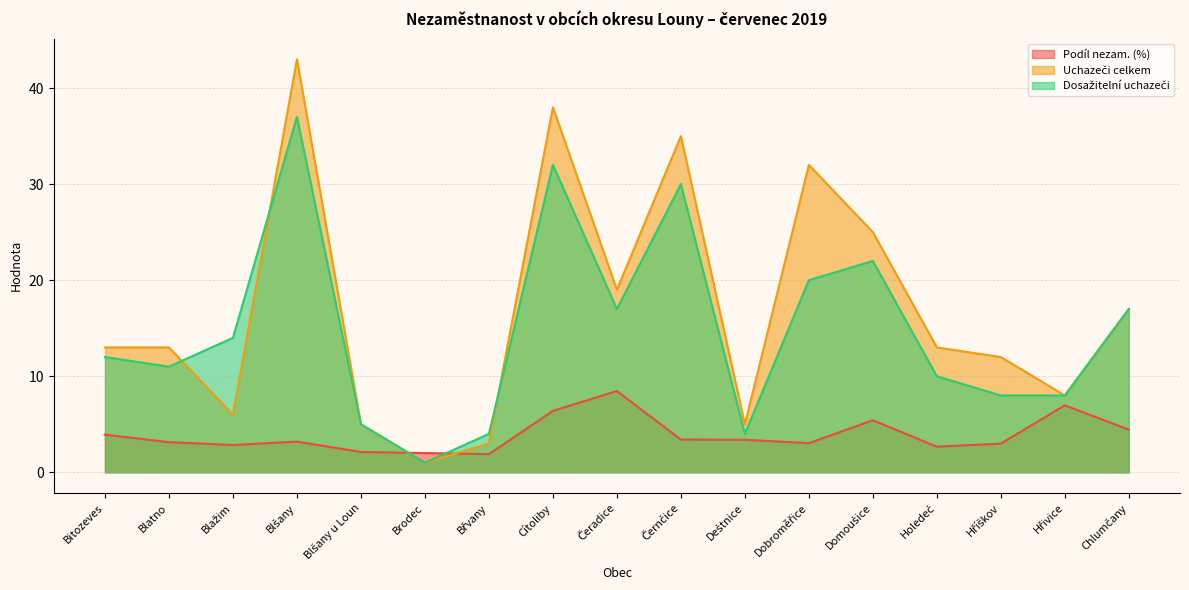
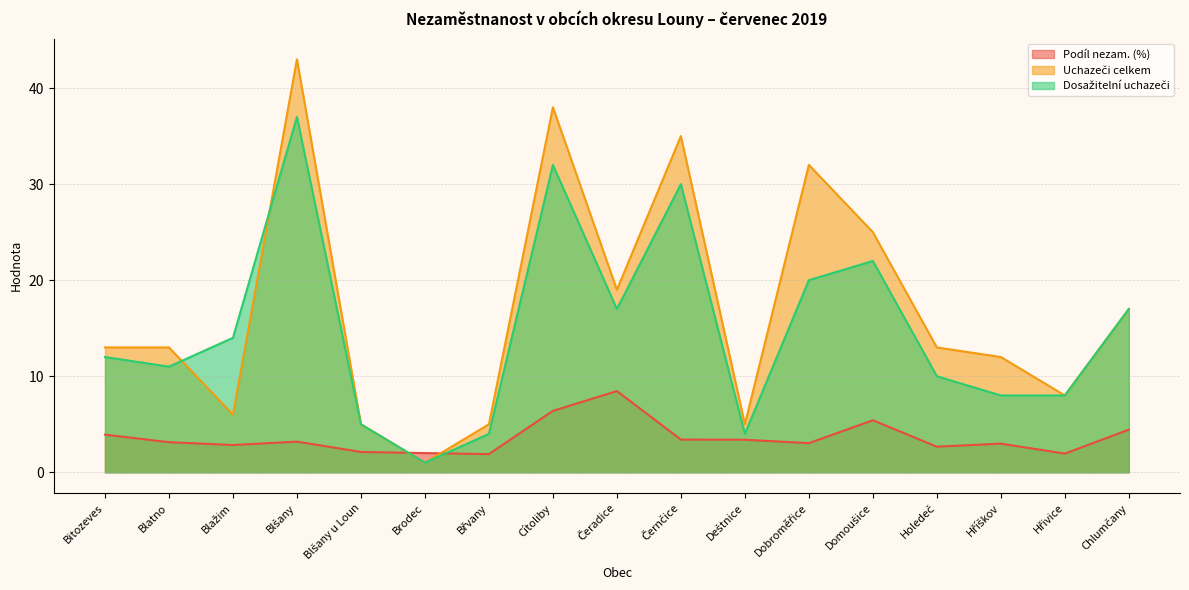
Uchazeči celkem, Břvany: 3 -> 5
Podíl nezam. (%), Hřivice: 7 -> 2
